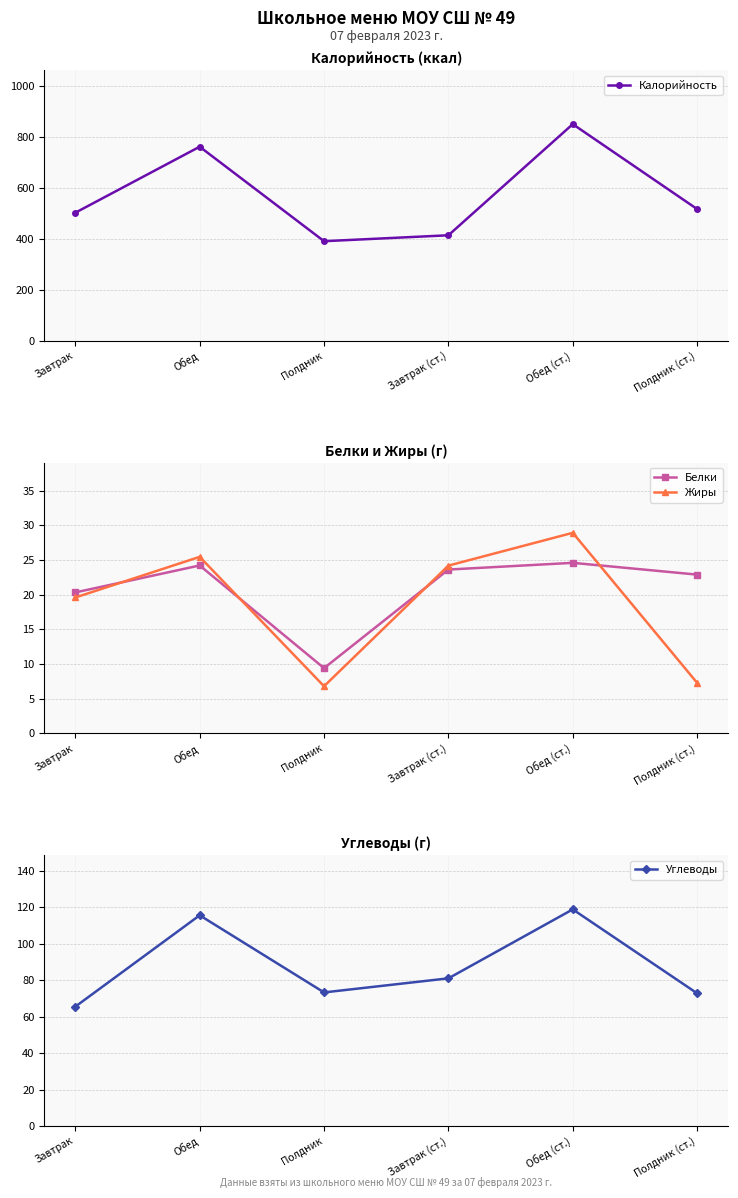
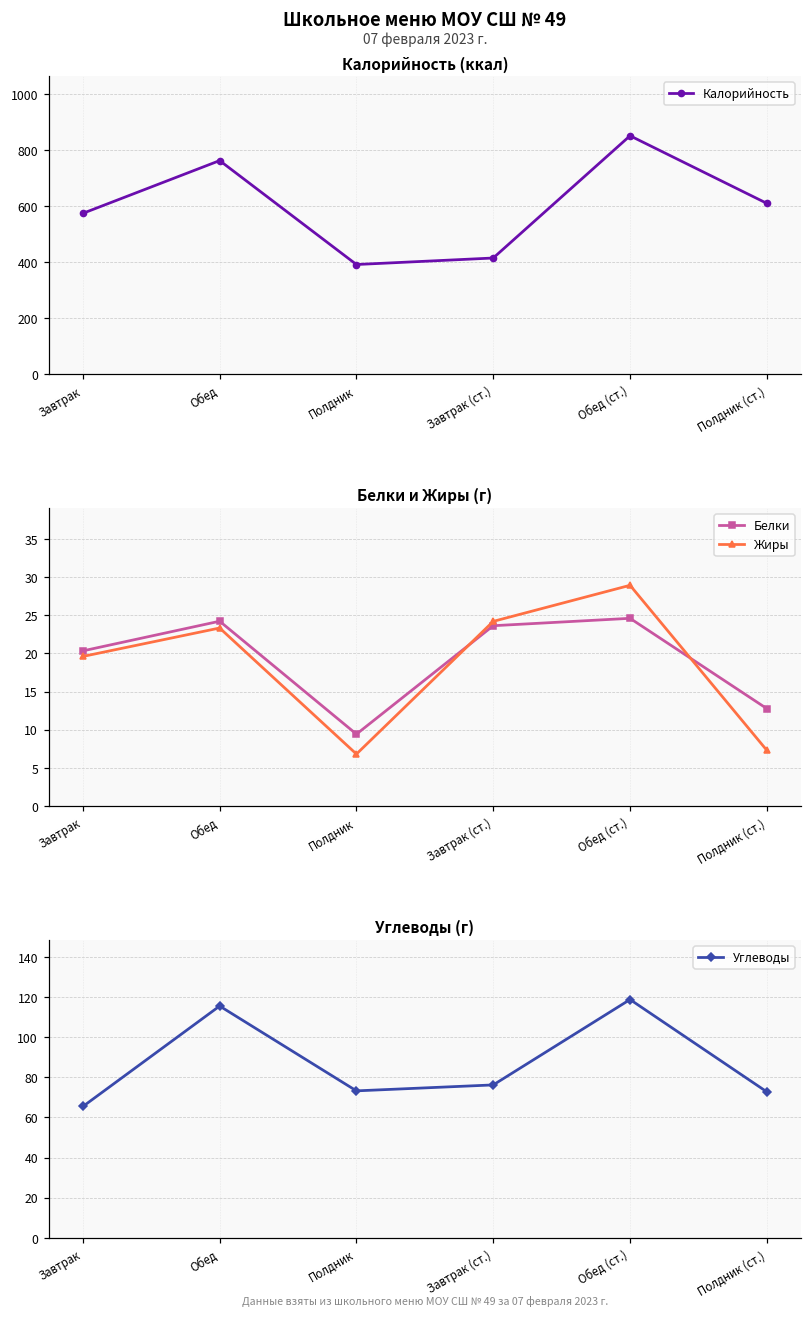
Калорийность (ккал), Завтрак: 500 -> 570
Калорийность (ккал), Полдник (ст.): 520 -> 610
Белки и Жиры (г), Жиры, Обед: 25 -> 23
Белки и Жиры (г), Белки, Полдник (ст.): 23 -> 13
Углеводы (г), Завтрак (ст.): 81 -> 76
